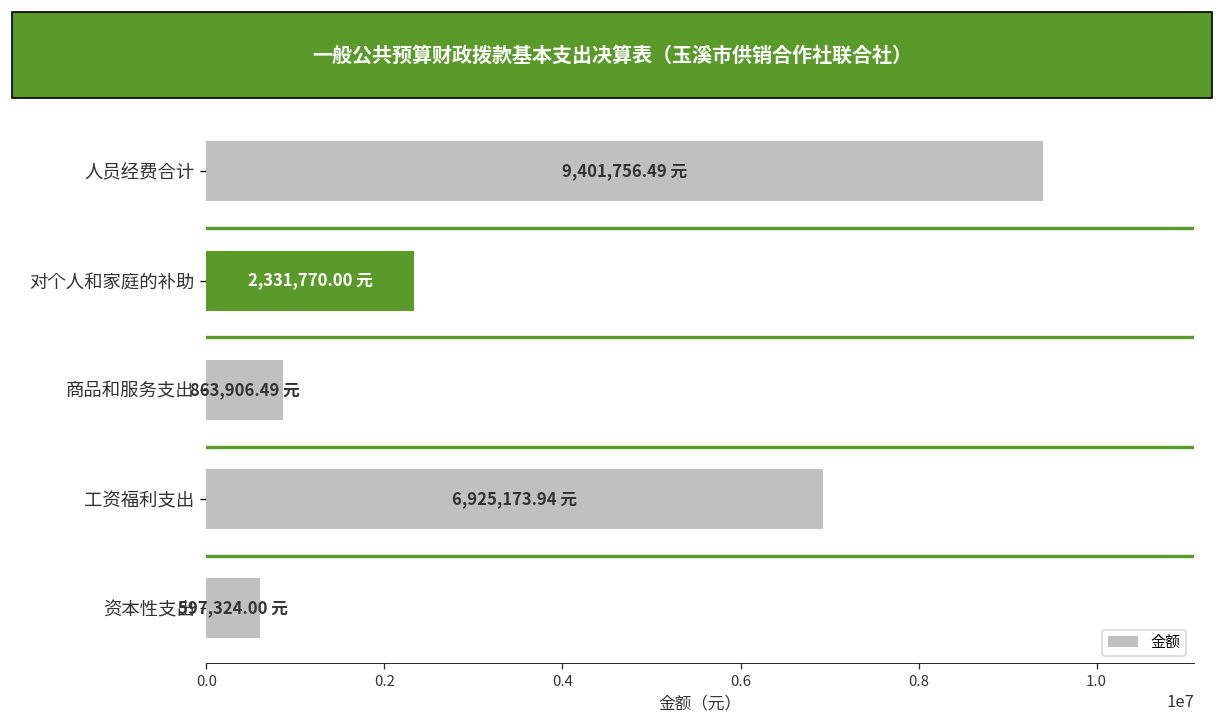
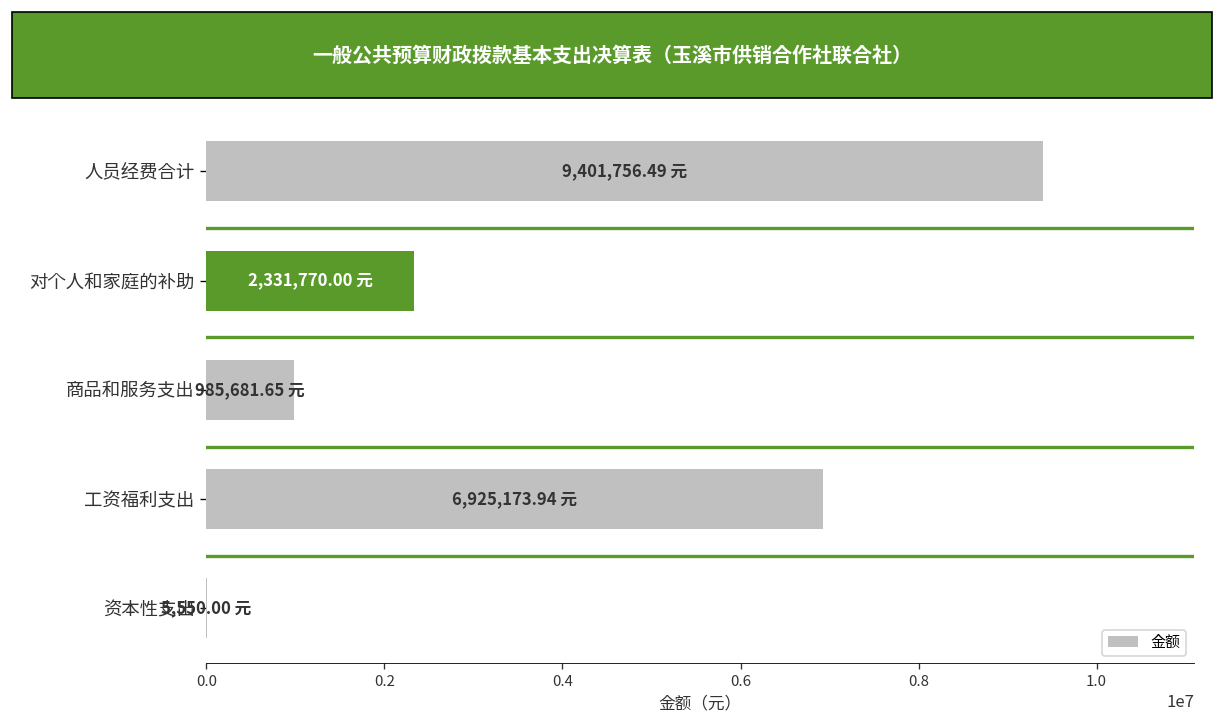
商品和服务支出: 863,906.49 -> 985,681.65
资本性支出: 597,324.00 -> 5,550.00
